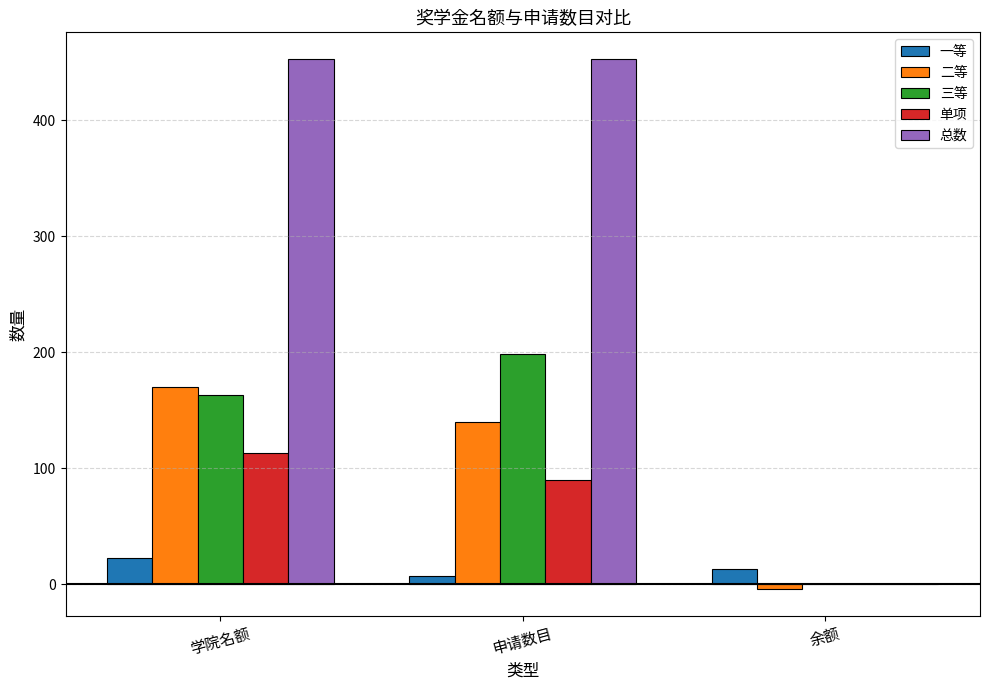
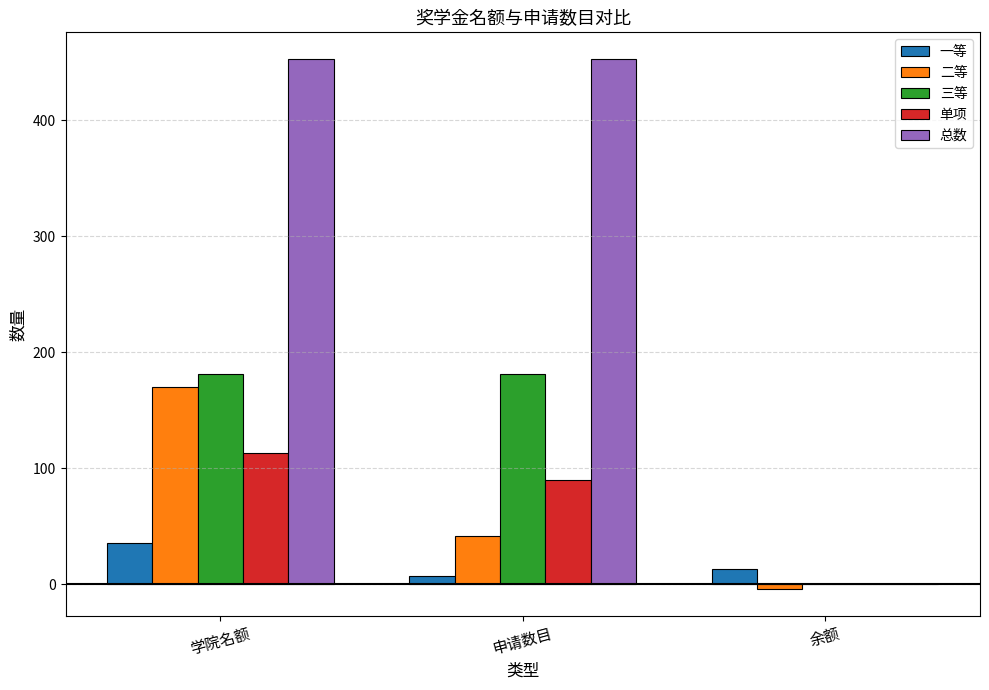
一等, 学院名额: 23 -> 36
三等, 学院名额: 163 -> 181
二等, 申请数目: 140 -> 42
三等, 申请数目: 199 -> 181
